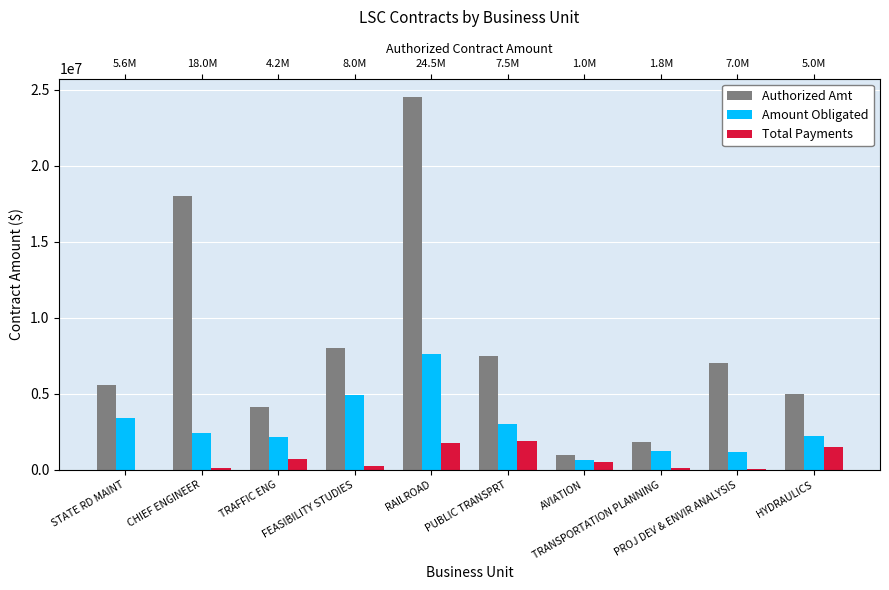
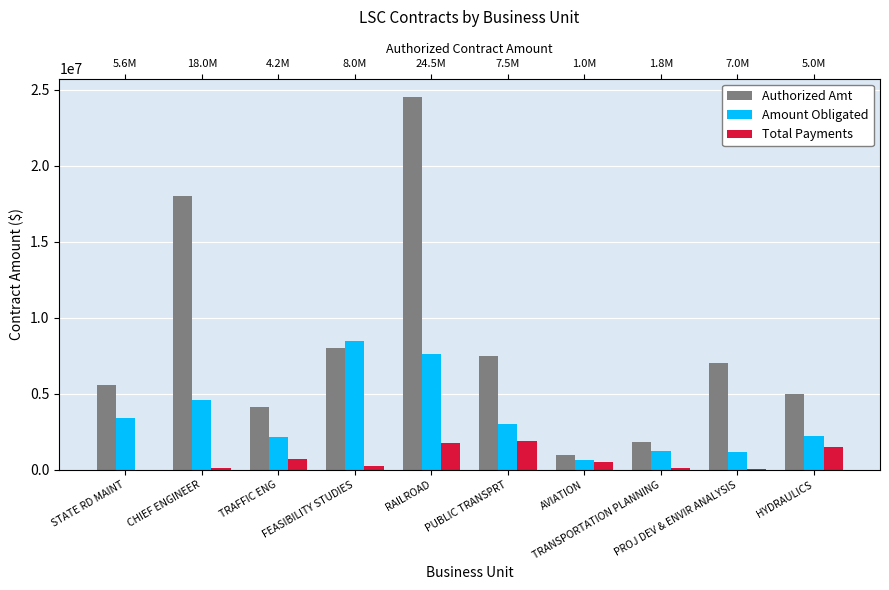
Amount Obligated, CHIEF ENGINEER: 2400000 -> 4600000
Amount Obligated, FEASIBILITY STUDIES: 4900000 -> 8500000
